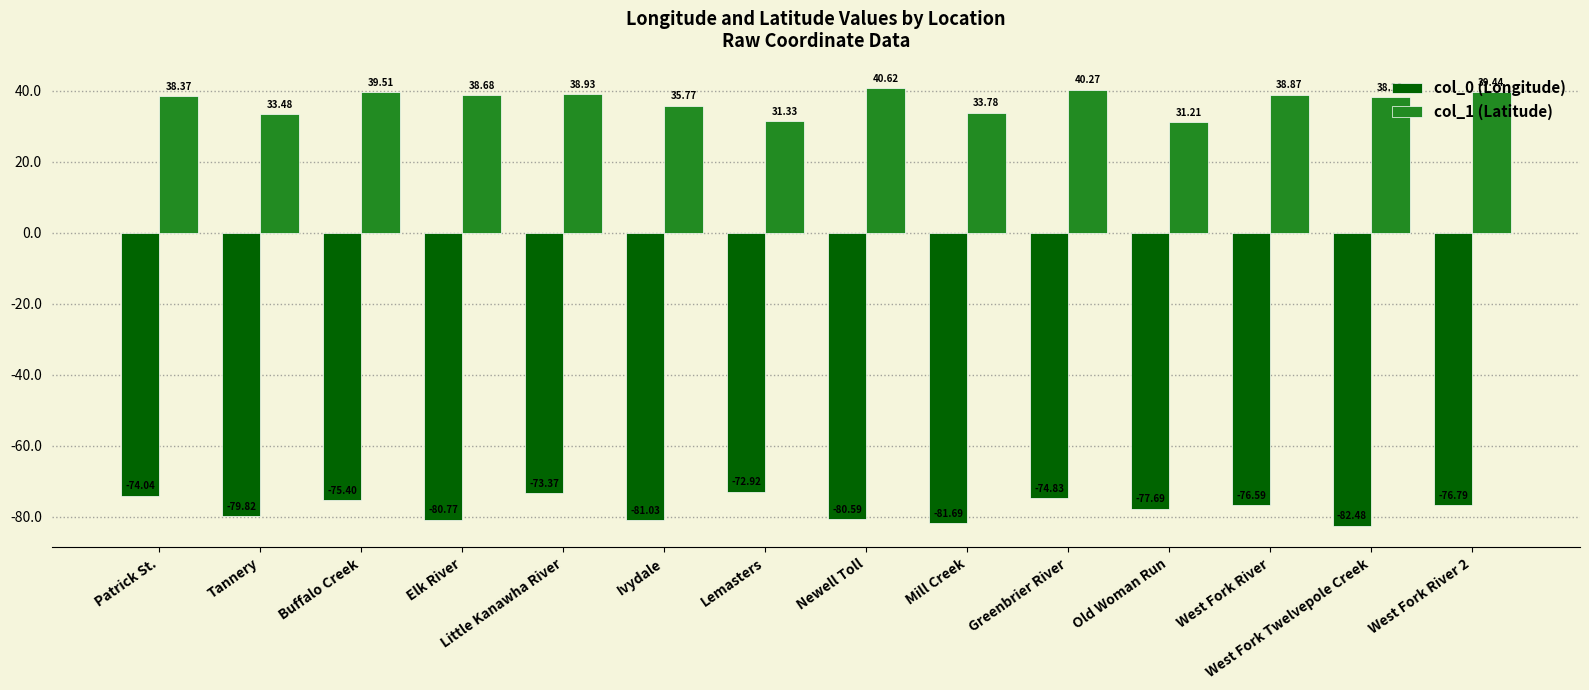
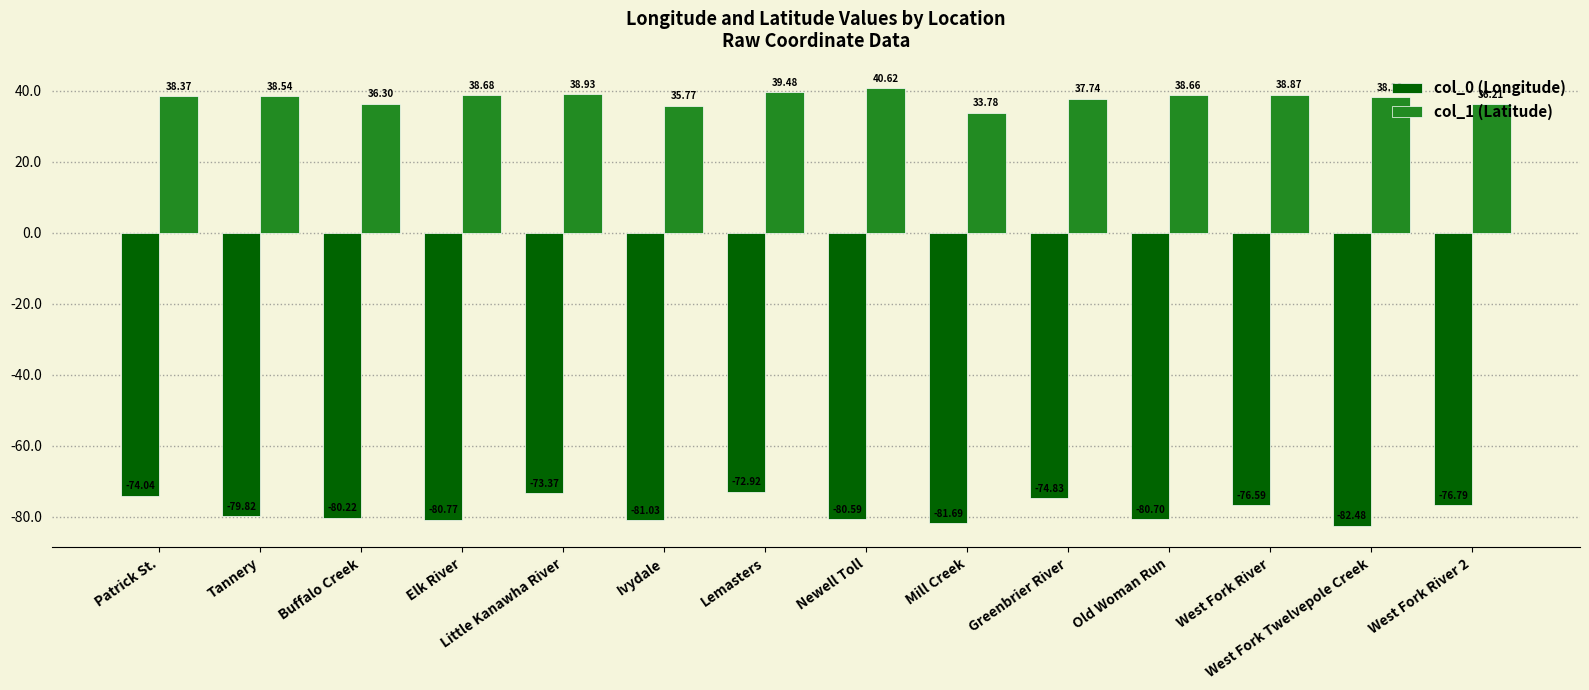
col_1 (Latitude), Tannery: 33.48 -> 38.54
col_0 (Longitude), Buffalo Creek: -75.40 -> -80.22
col_1 (Latitude), Buffalo Creek: 39.51 -> 36.30
col_1 (Latitude), Lemasters: 31.33 -> 39.48
col_1 (Latitude), Greenbrier River: 40.27 -> 37.74
col_0 (Longitude), Old Woman Run: -77.69 -> -80.70
col_1 (Latitude), Old Woman Run: 31.21 -> 38.66
col_1 (Latitude), West Fork River 2: 39.44 -> 36.21
